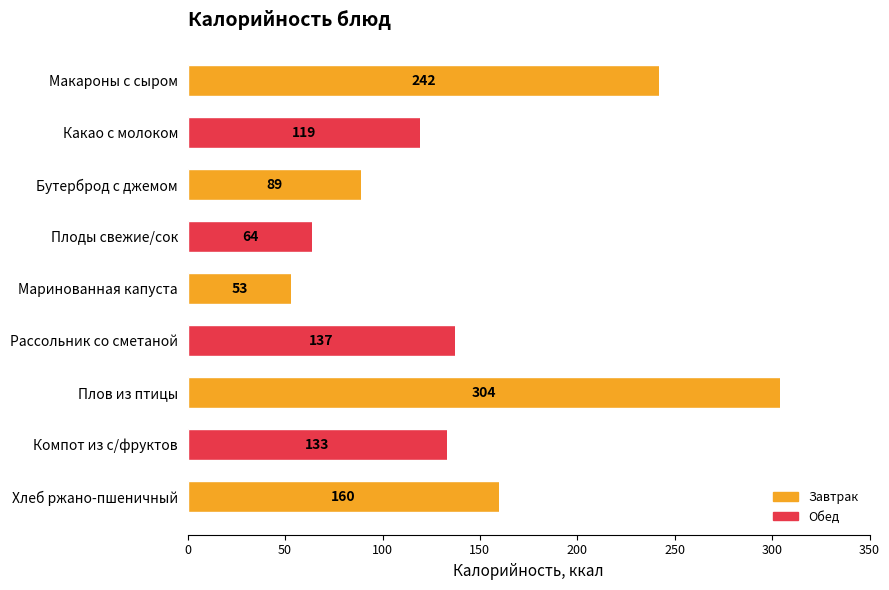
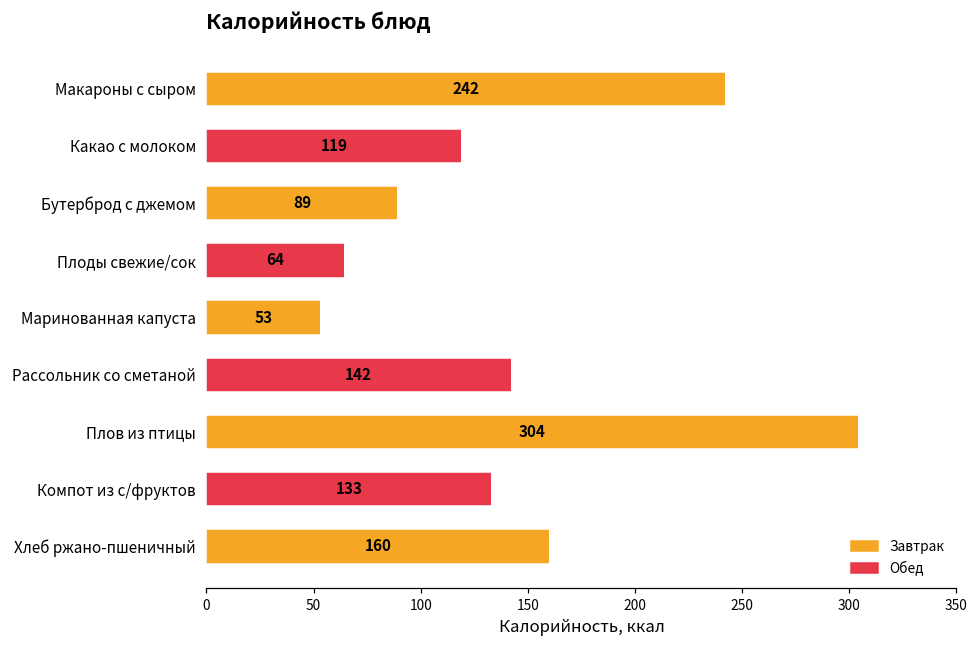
Рассольник со сметаной: 137 -> 142
